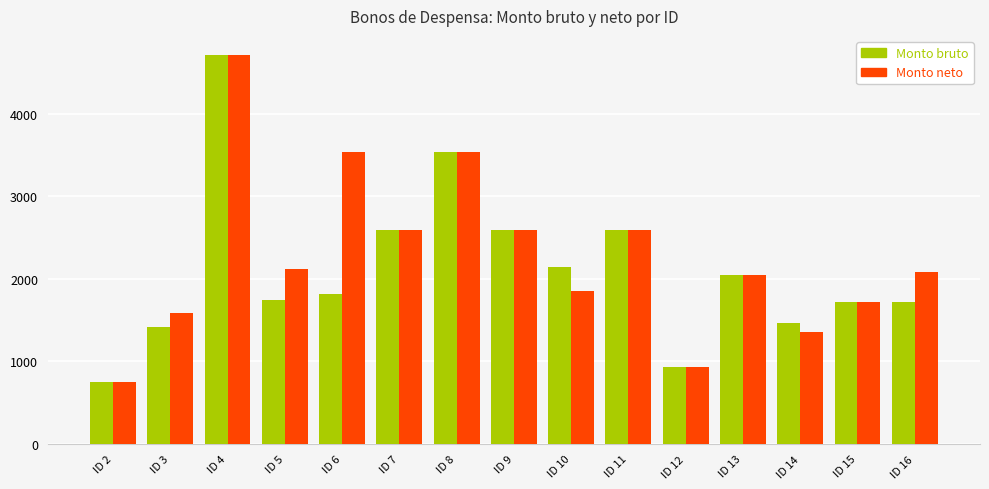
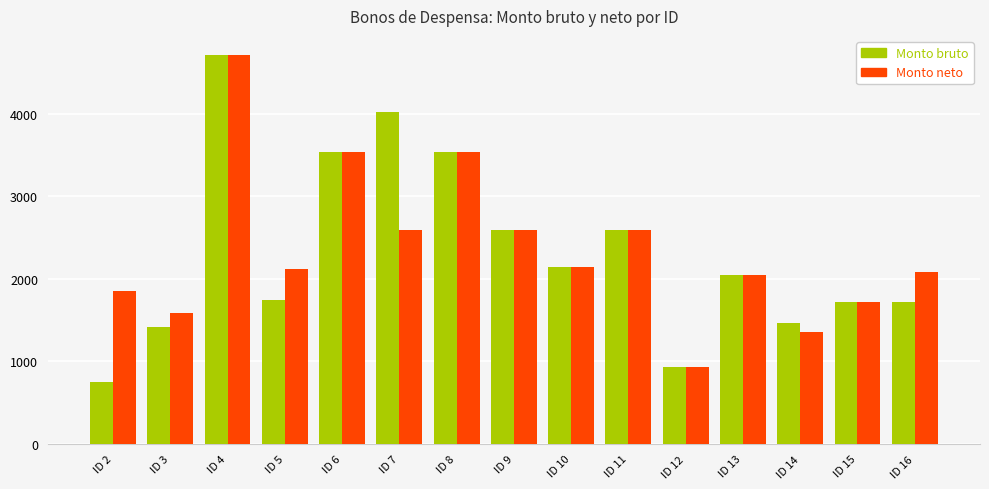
Monto neto, ID 2: 700 -> 1900
Monto bruto, ID 6: 1800 -> 3500
Monto bruto, ID 7: 2600 -> 4000
Monto neto, ID 10: 1900 -> 2100
